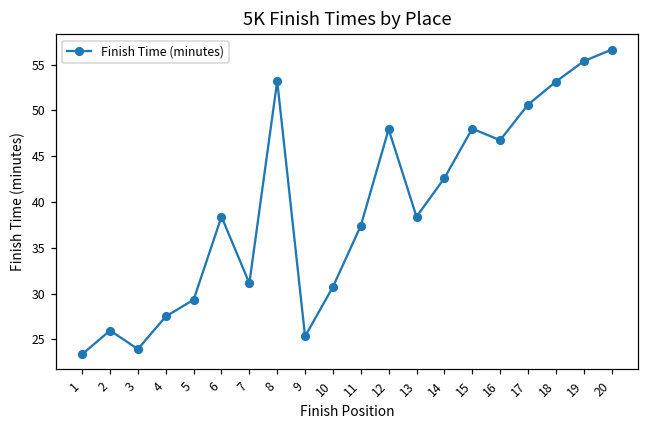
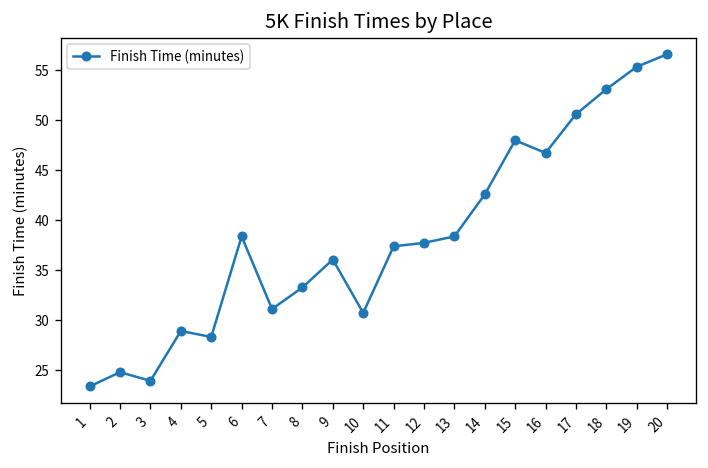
2: 26 -> 25
4: 27 -> 29
5: 29 -> 28
8: 53 -> 33
9: 25 -> 36
12: 48 -> 38
